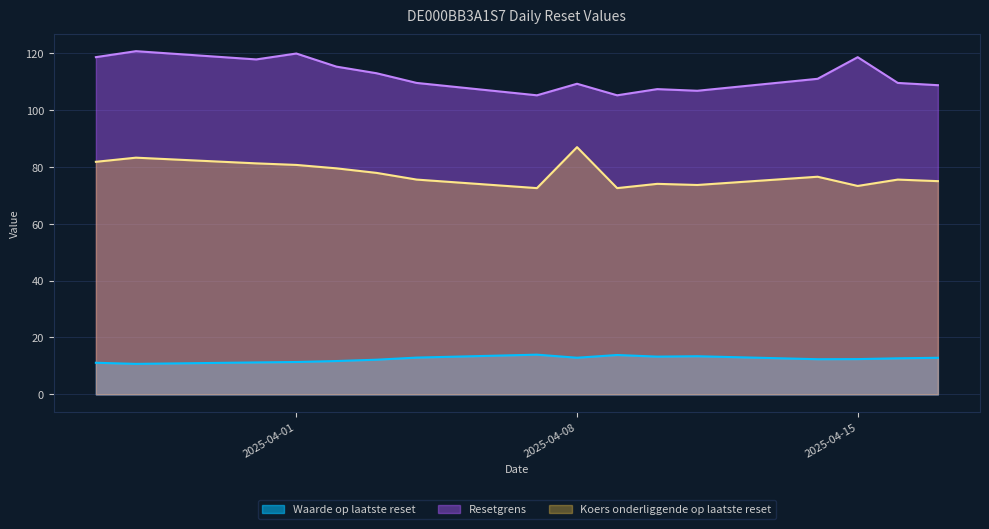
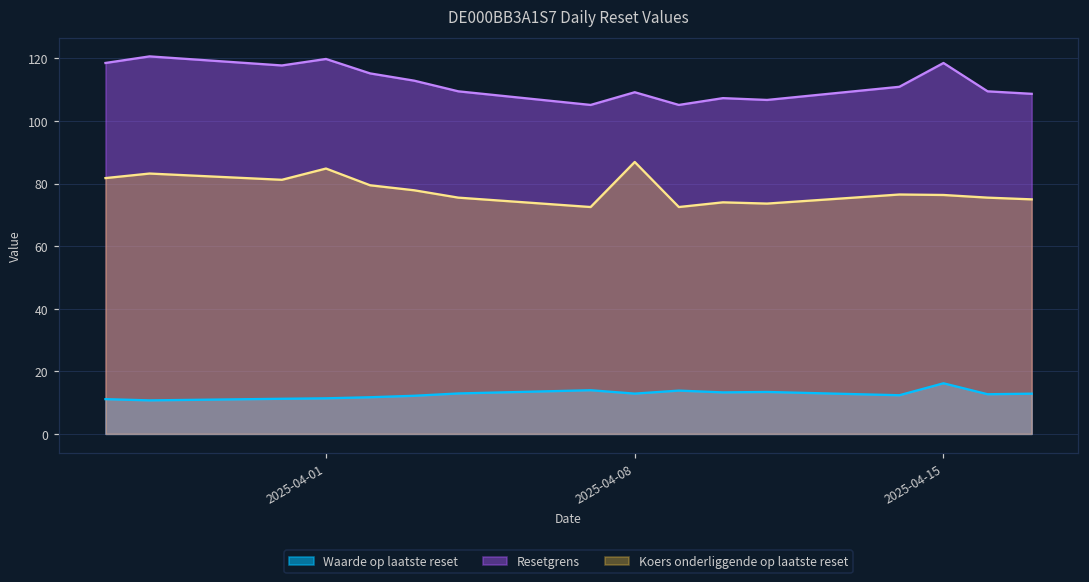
Koers onderliggende op laatste reset, 2025-04-01: 81 -> 85
Waarde op laatste reset, 2025-04-15: 12 -> 16
Koers onderliggende op laatste reset, 2025-04-15: 73 -> 76
